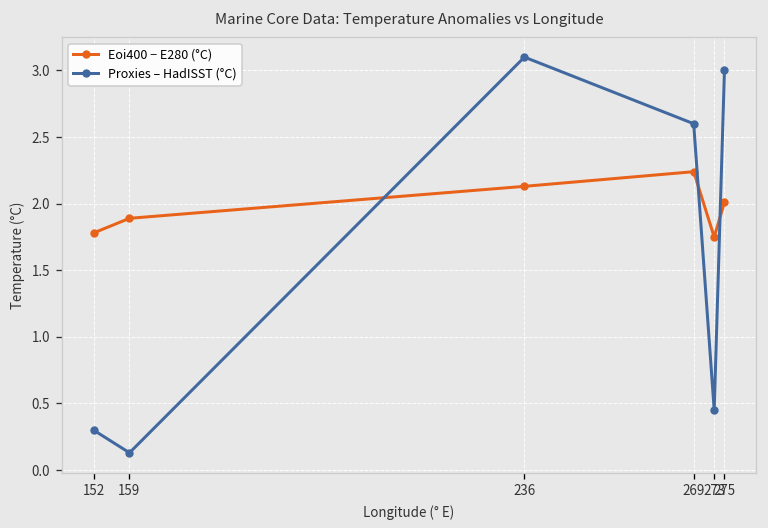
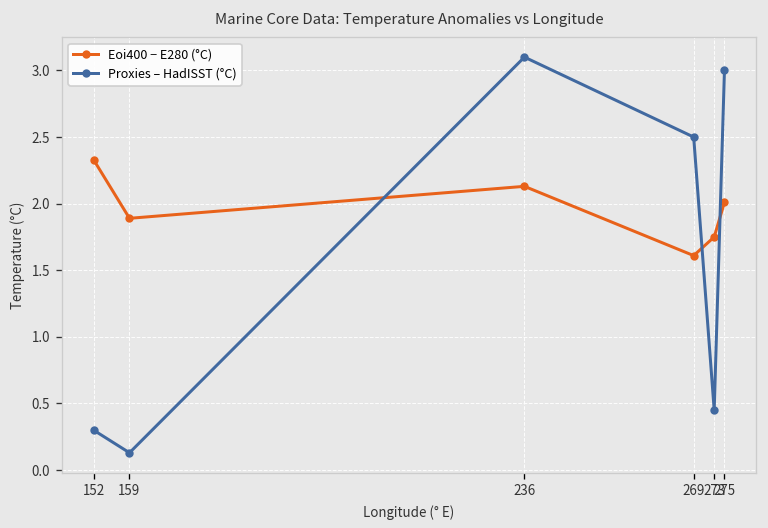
Eoi400 − E280 (°C), 152: 1.78 -> 2.33
Eoi400 − E280 (°C), 269: 2.24 -> 1.61
Proxies – HadISST (°C), 269: 2.6 -> 2.5
